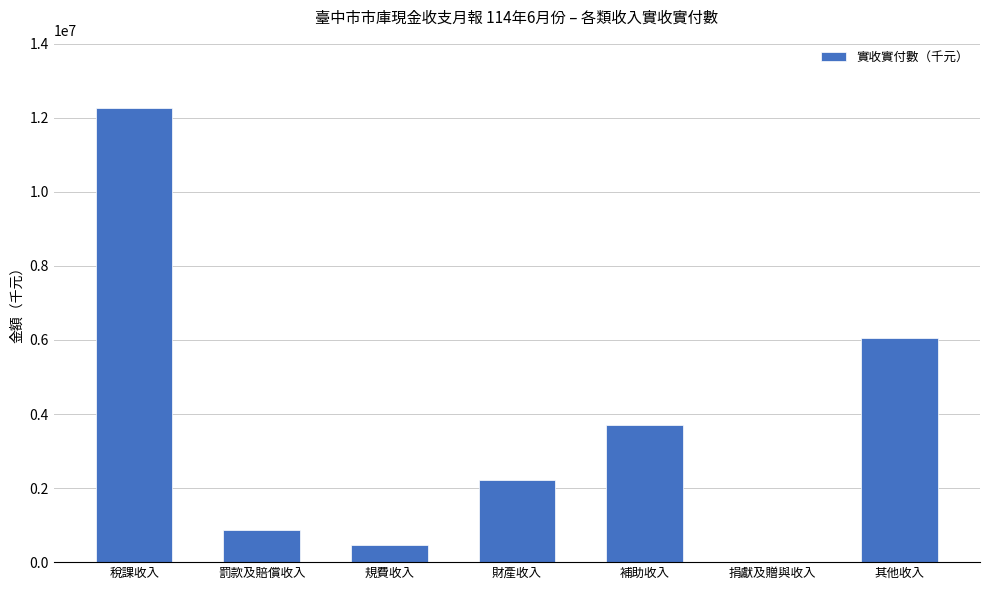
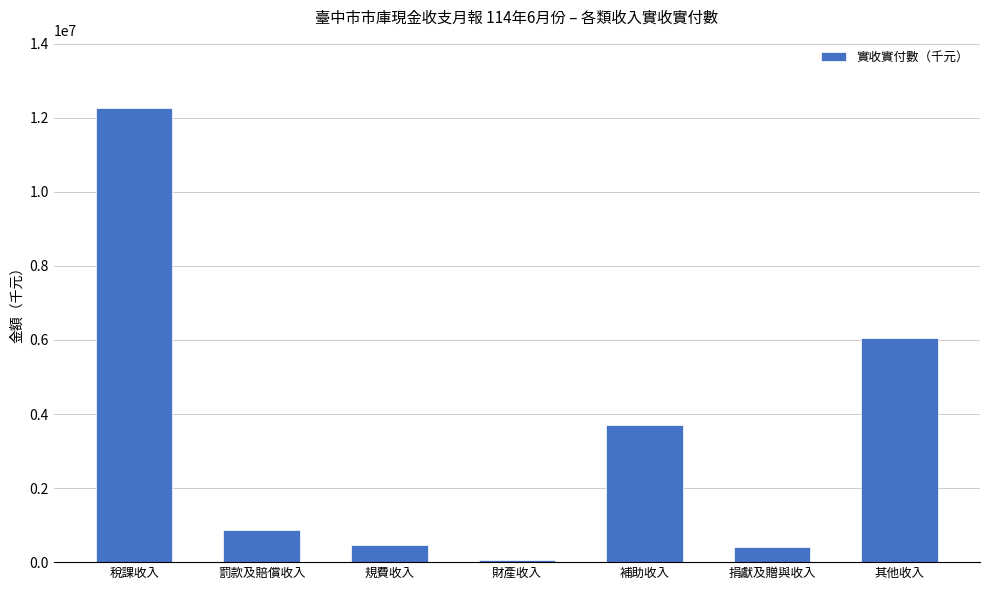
財產收入: 2200000 -> 100000
捐獻及贈與收入: 0 -> 400000
